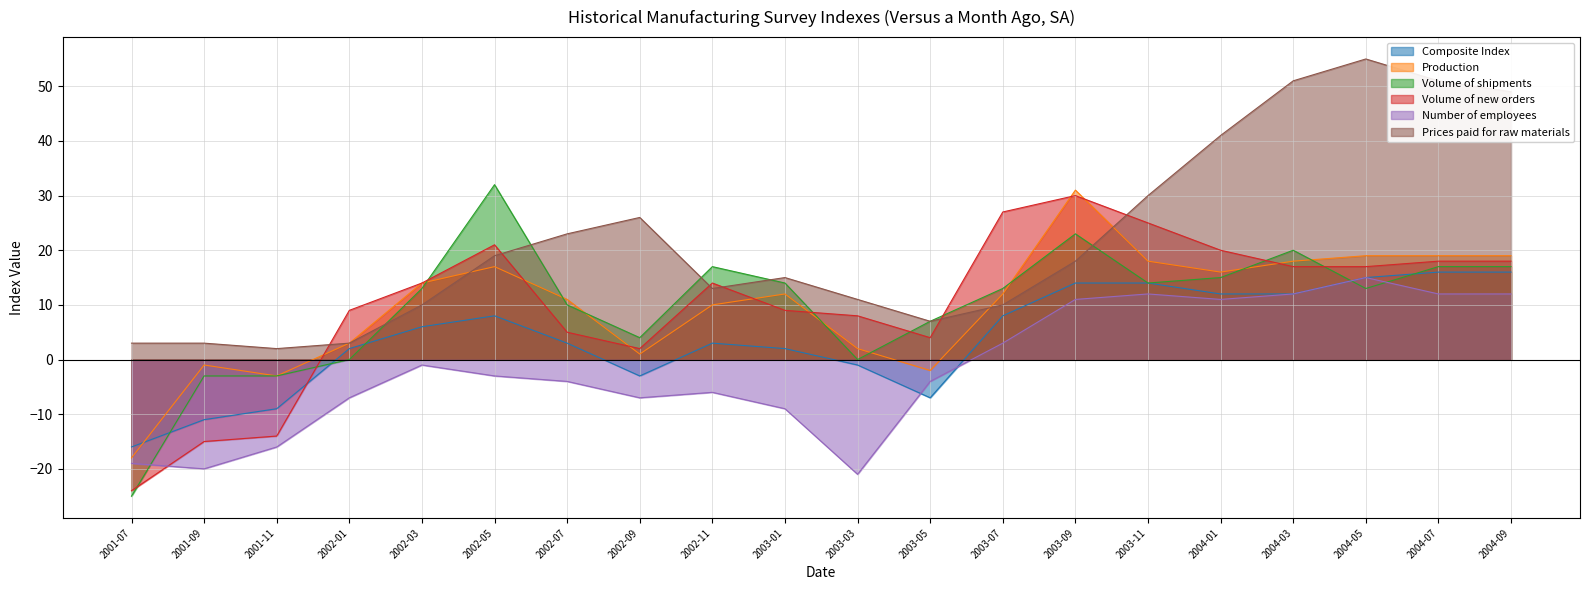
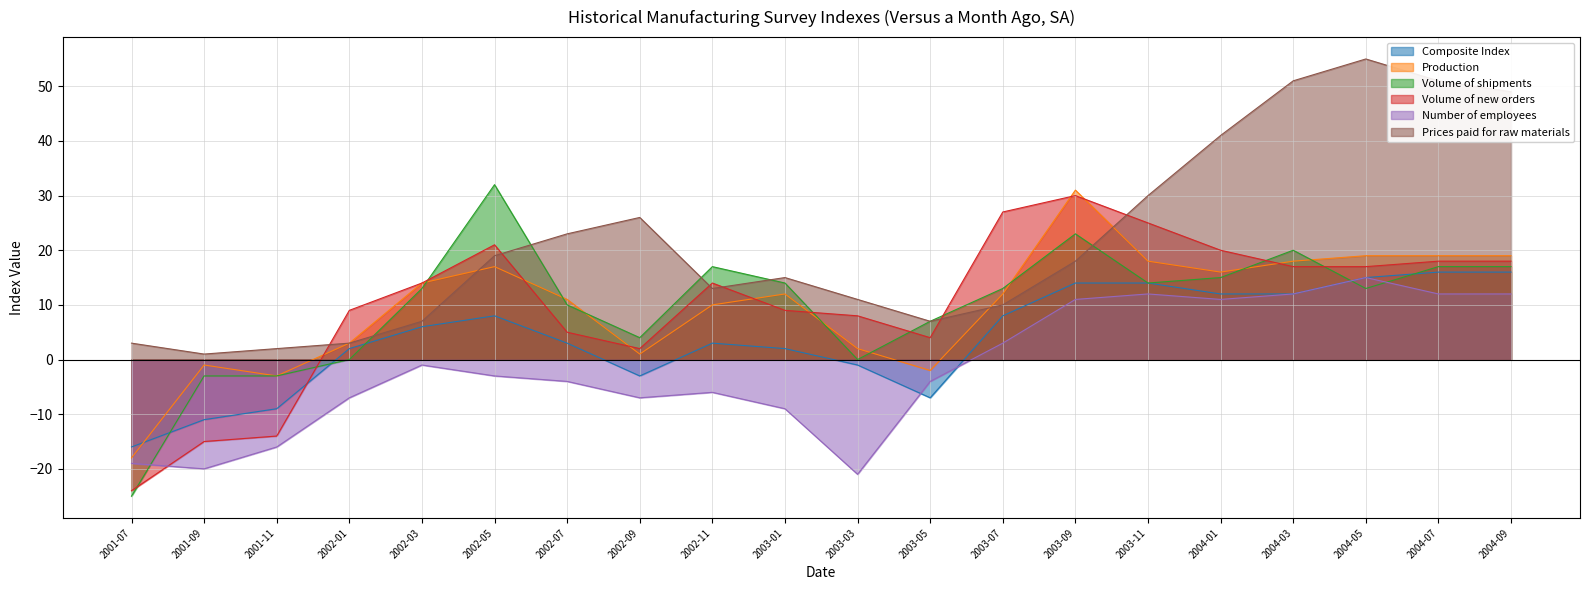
Prices paid for raw materials, 2001-09: 3 -> 1
Prices paid for raw materials, 2002-03: 10 -> 7
